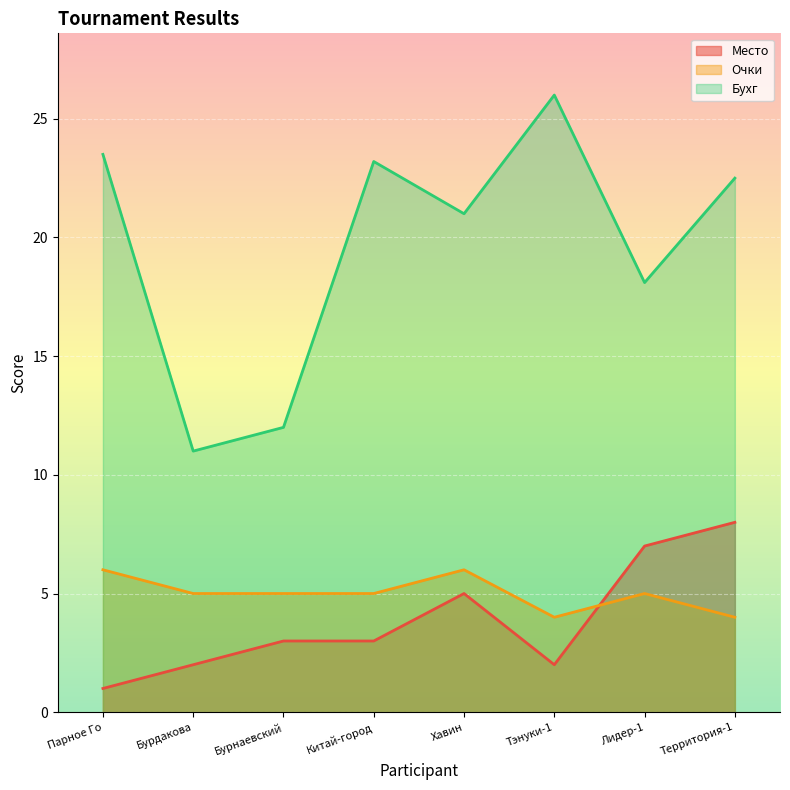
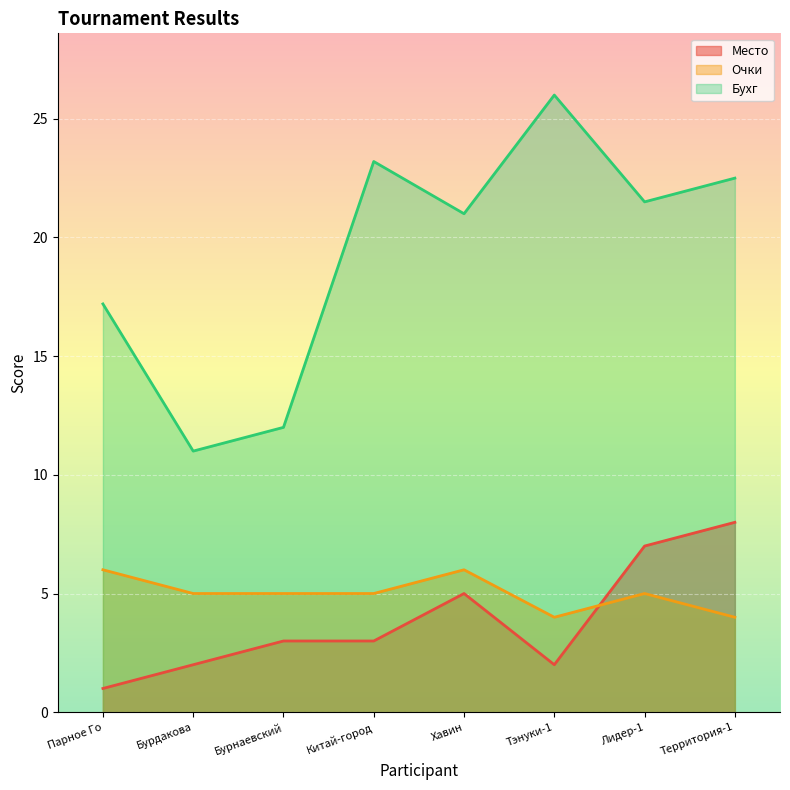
Бухг, Парное Го: 23.5 -> 17.2
Бухг, Лидер-1: 18.1 -> 21.5
